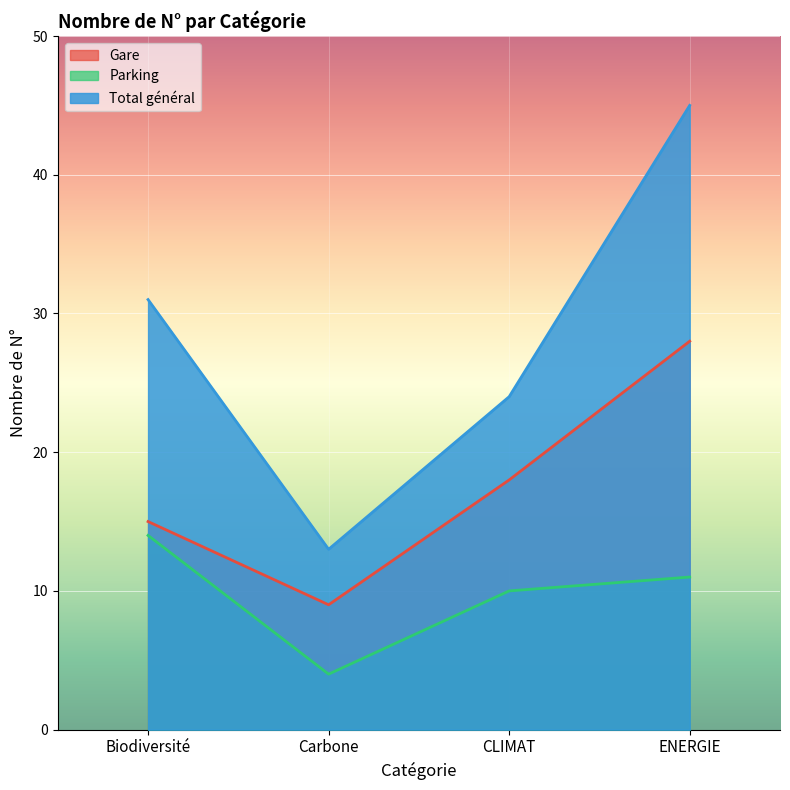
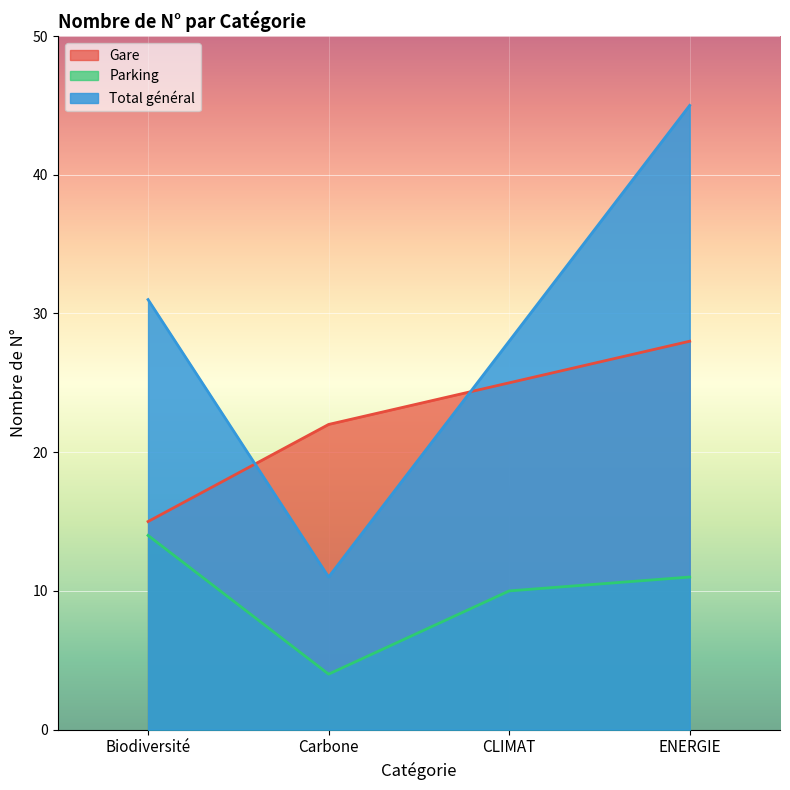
Gare, Carbone: 9 -> 22
Total général, Carbone: 13 -> 11
Gare, CLIMAT: 18 -> 25
Total général, CLIMAT: 24 -> 28
